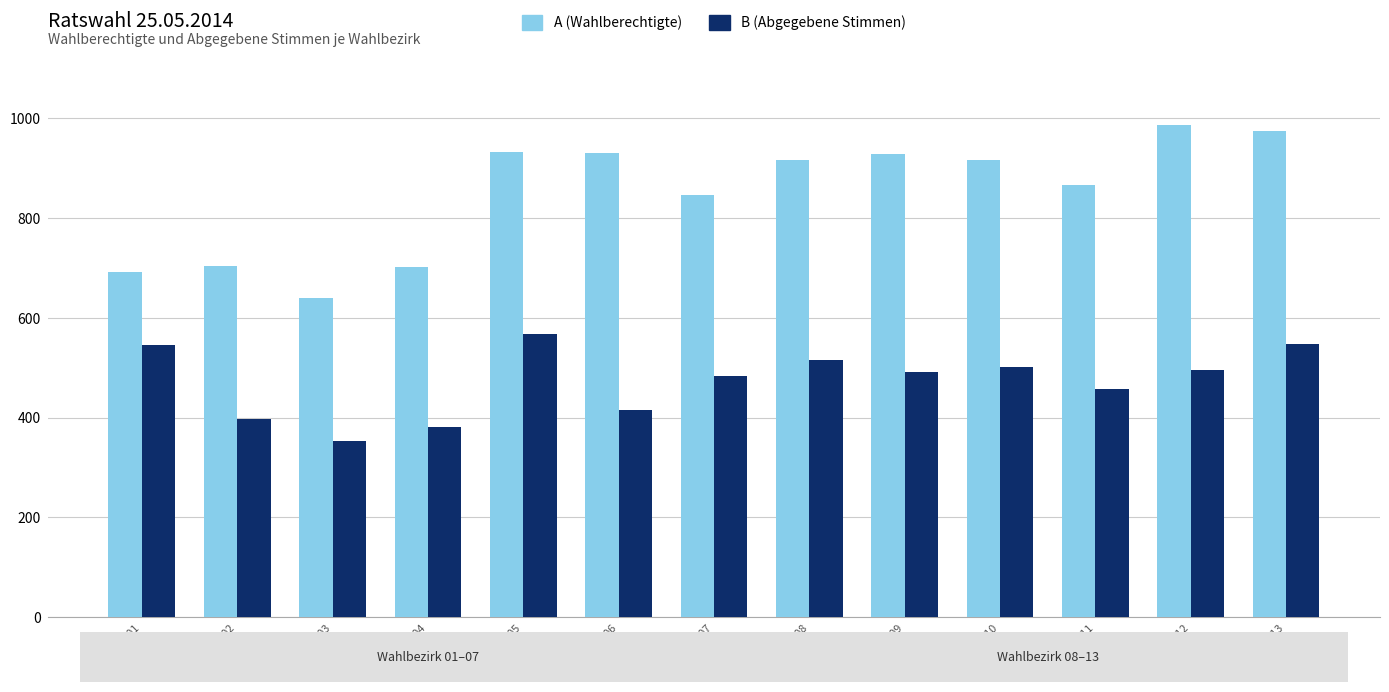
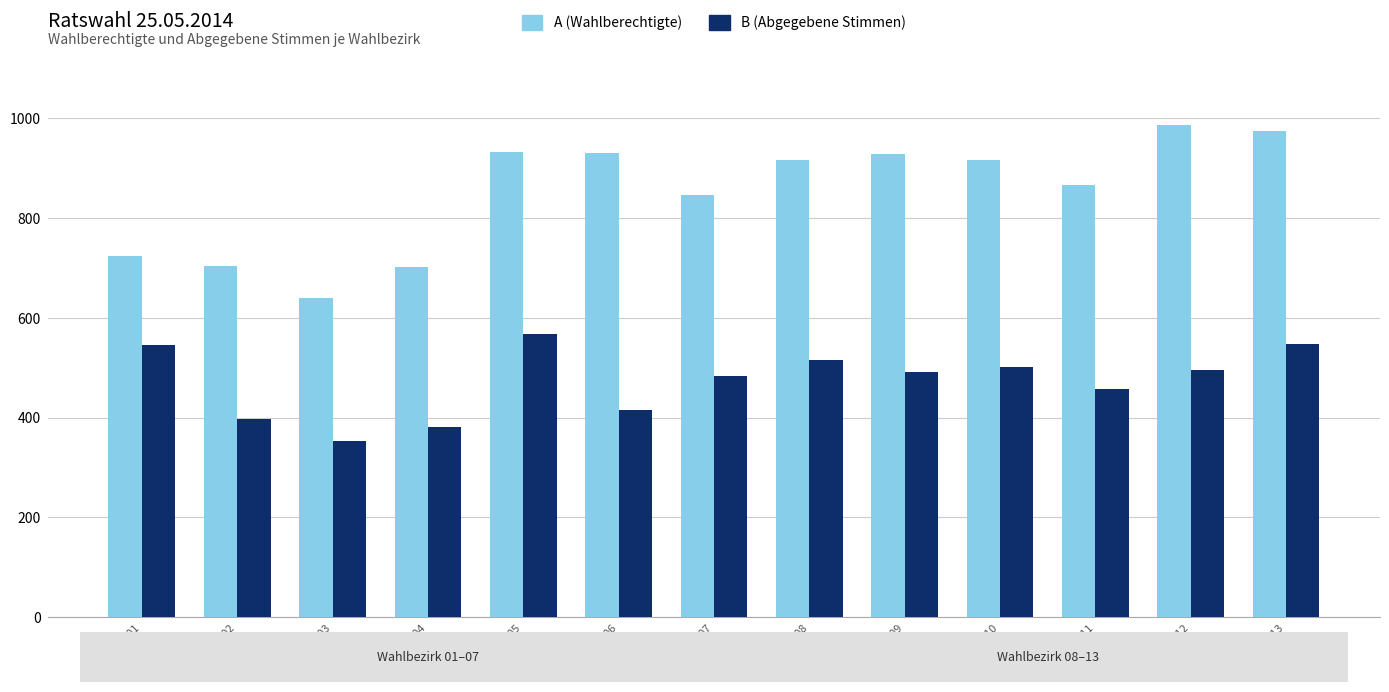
A (Wahlberechtigte), WB01: 690 -> 720
